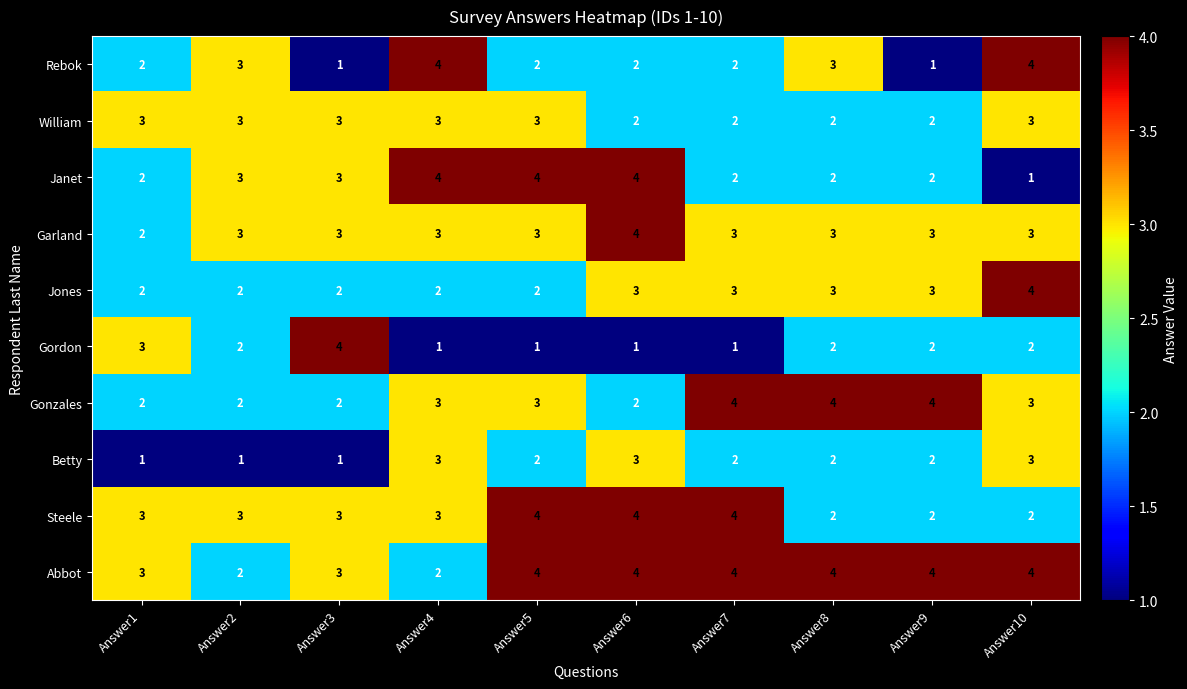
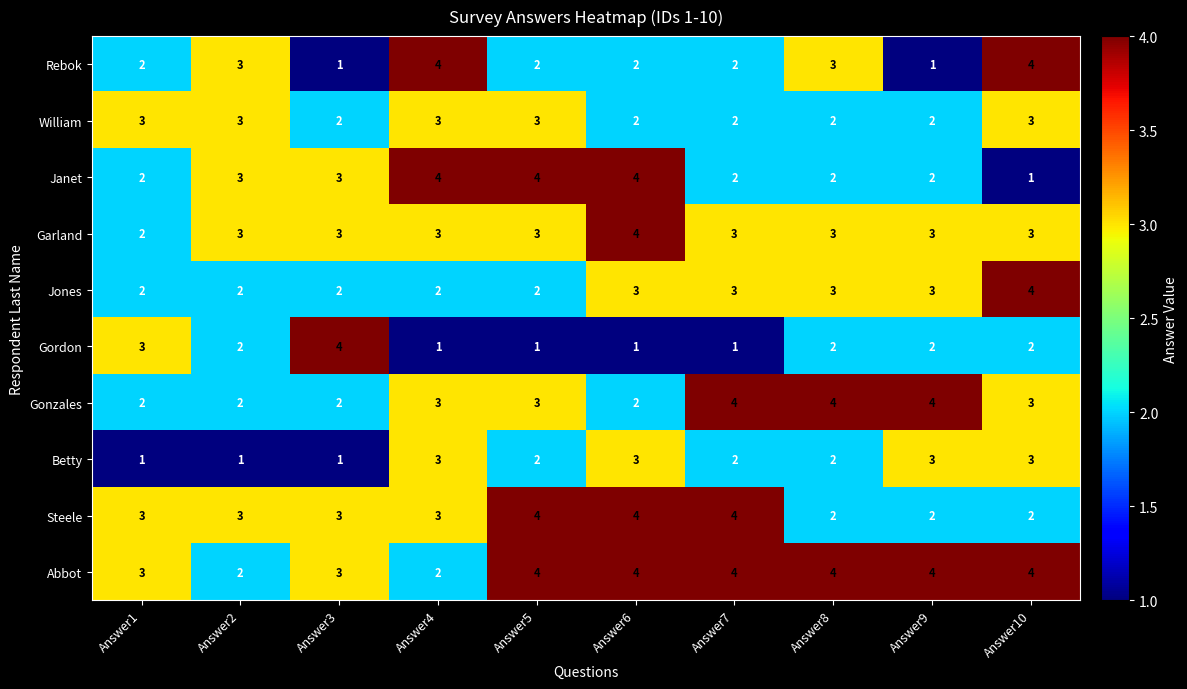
William, Answer3: 3 -> 2
Betty, Answer9: 2 -> 3
